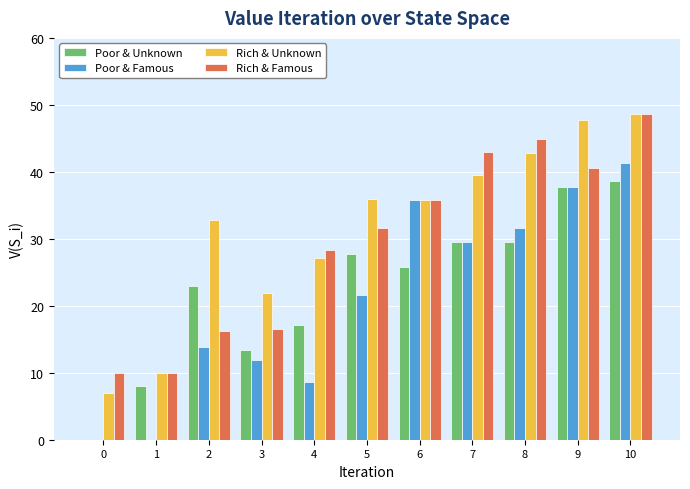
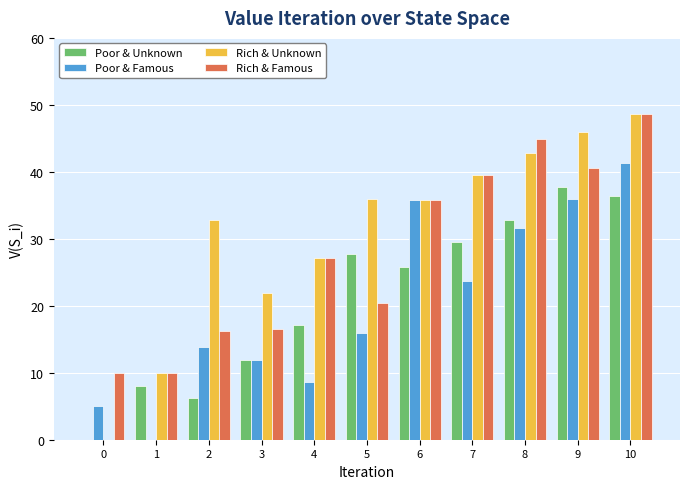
Poor & Famous, 0: 0 -> 5
Rich & Unknown, 0: 7 -> 0
Poor & Unknown, 2: 23 -> 6
Poor & Unknown, 3: 13 -> 12
Rich & Famous, 4: 28 -> 27
Poor & Famous, 5: 22 -> 16
Rich & Famous, 5: 32 -> 20
Poor & Famous, 7: 30 -> 24
Rich & Famous, 7: 43 -> 40
Poor & Unknown, 8: 29 -> 33
Poor & Famous, 9: 38 -> 36
Rich & Unknown, 9: 48 -> 46
Poor & Unknown, 10: 39 -> 36
